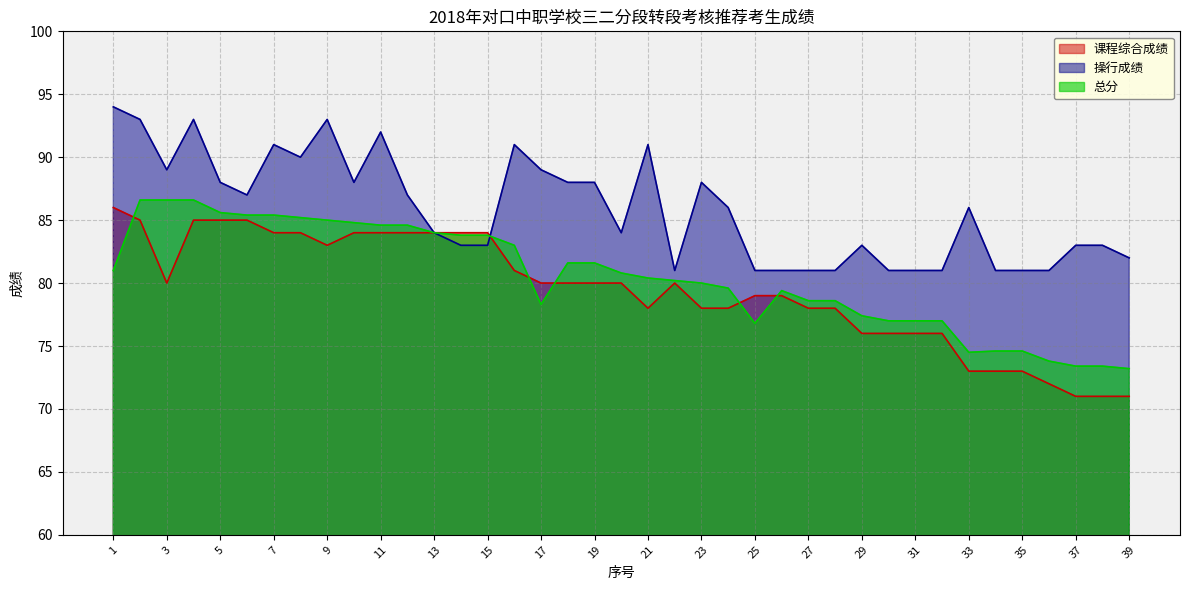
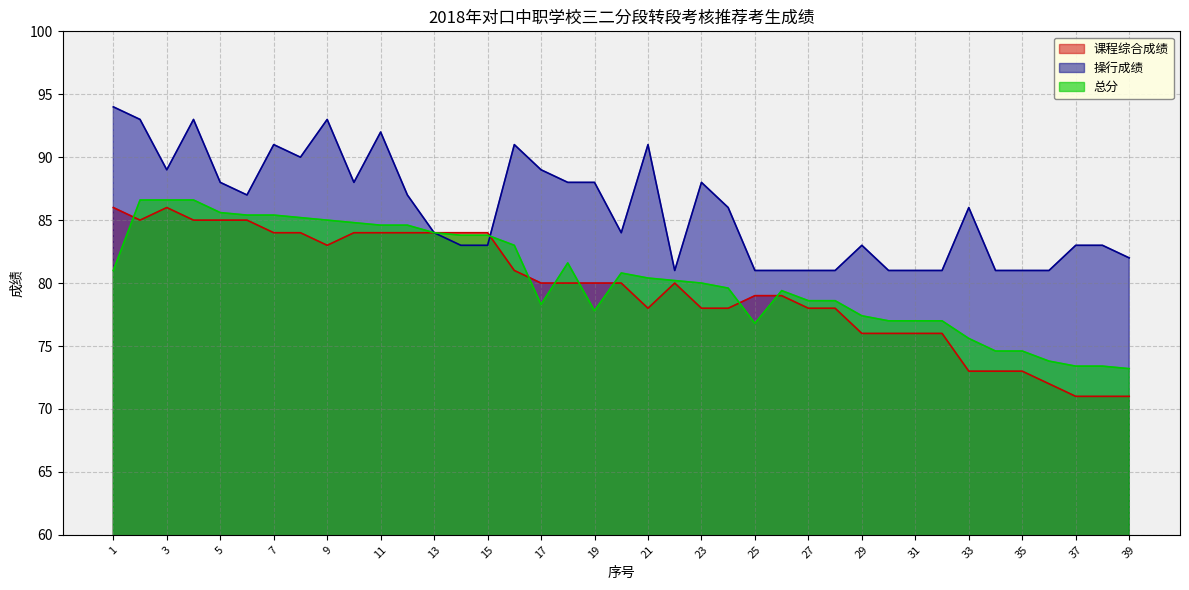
课程综合成绩, 3: 80 -> 86
总分, 19: 81.6 -> 77.8
总分, 33: 74.5 -> 75.6
